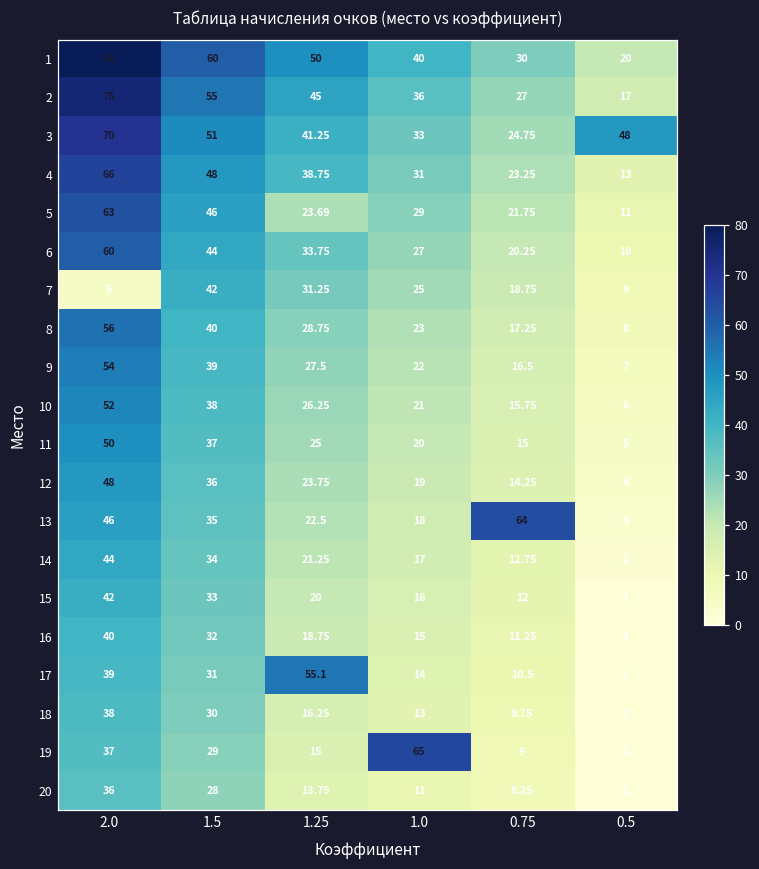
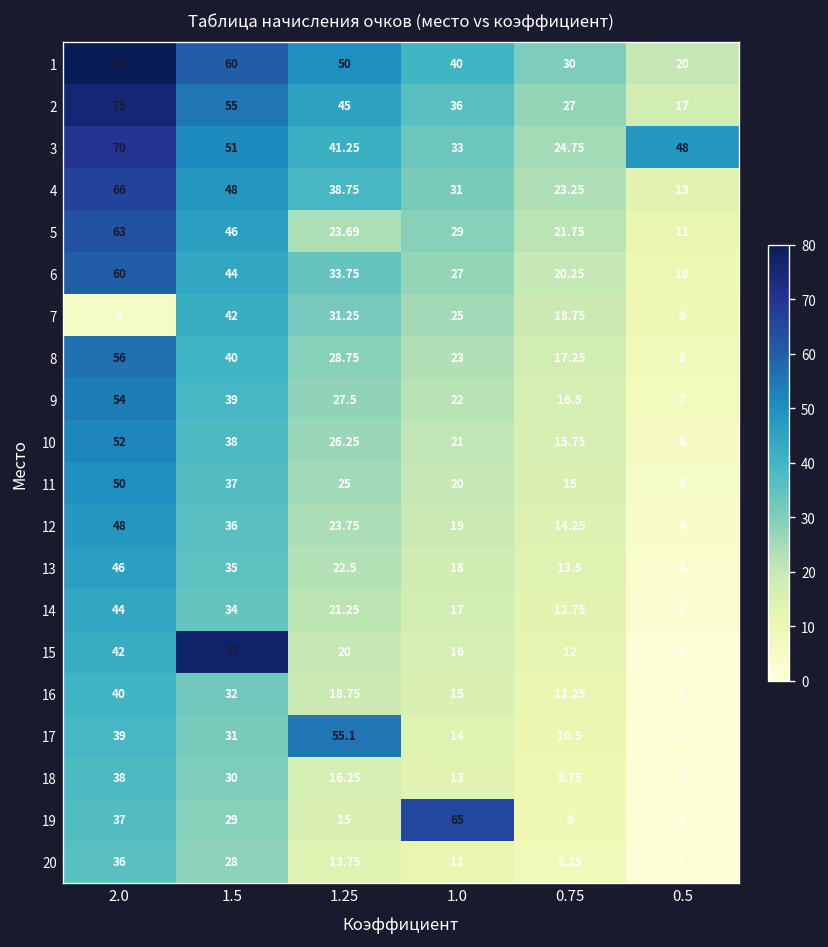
13, 0.75: 64 -> 13.5
15, 1.5: 33 -> 77
